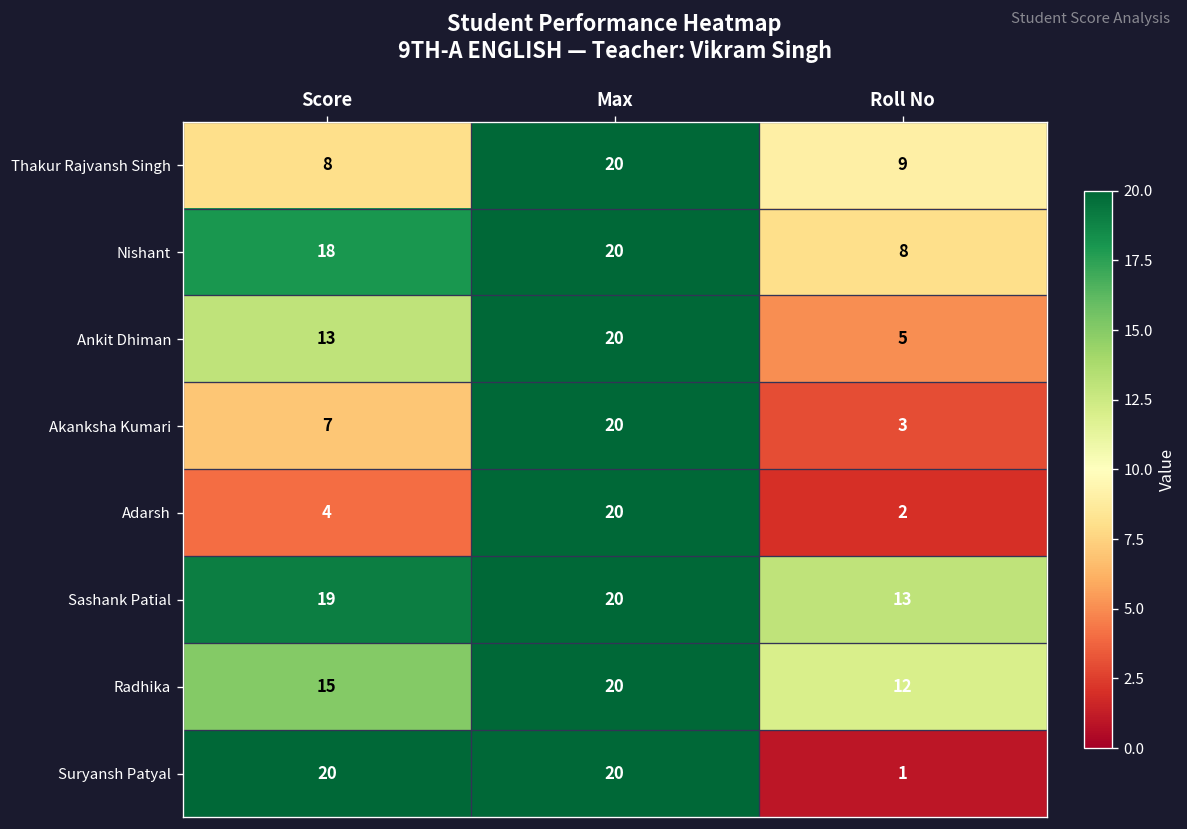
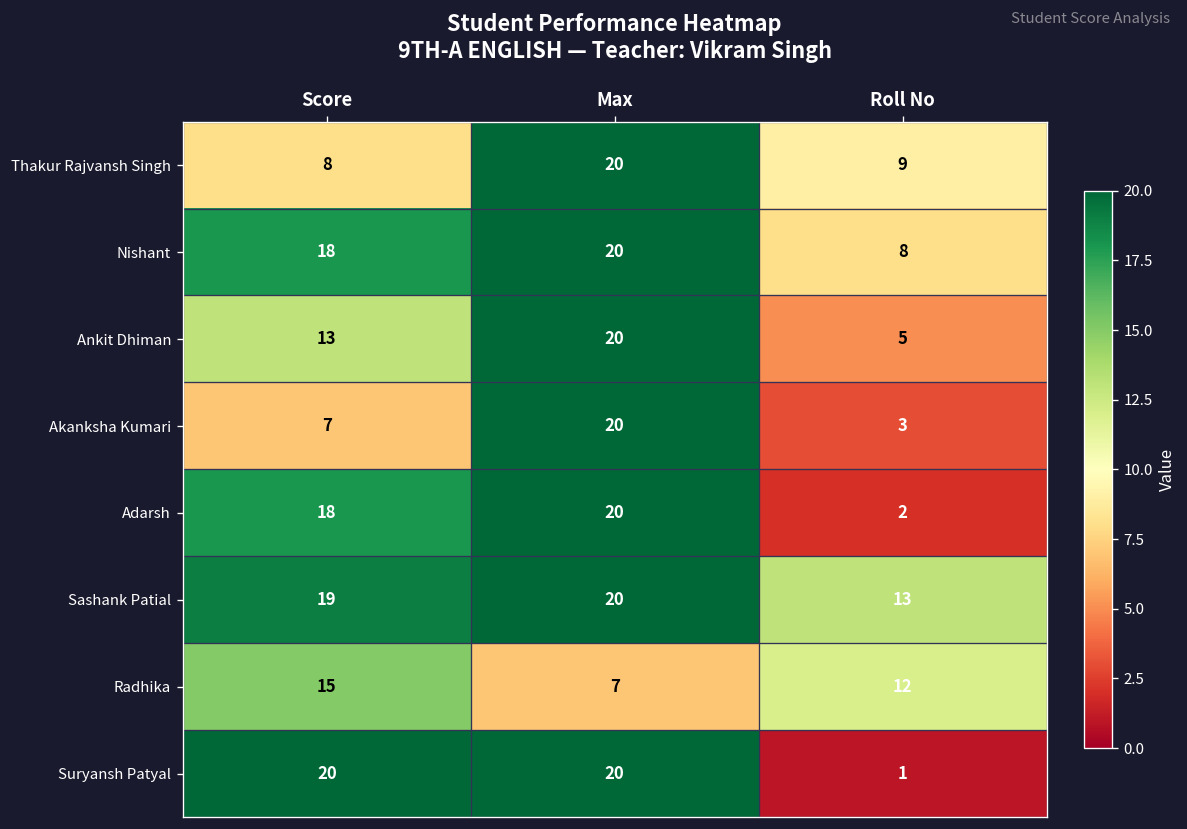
Adarsh, Score: 4 -> 18
Radhika, Max: 20 -> 7
